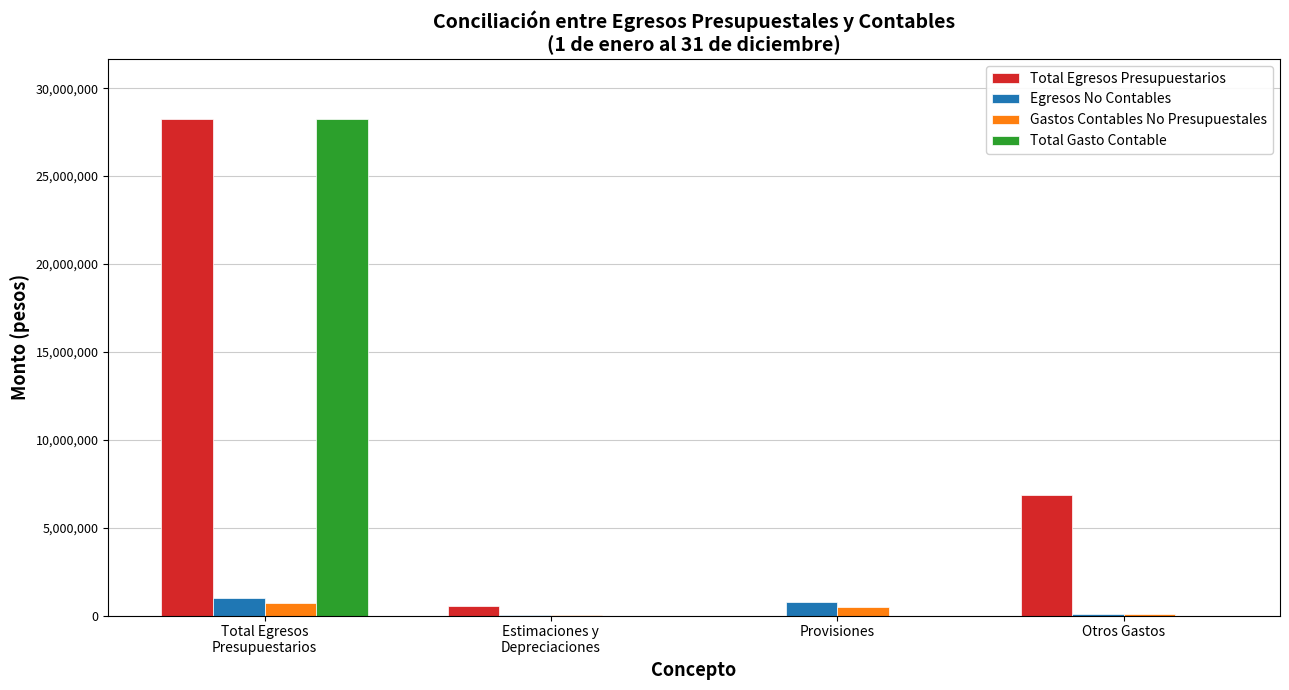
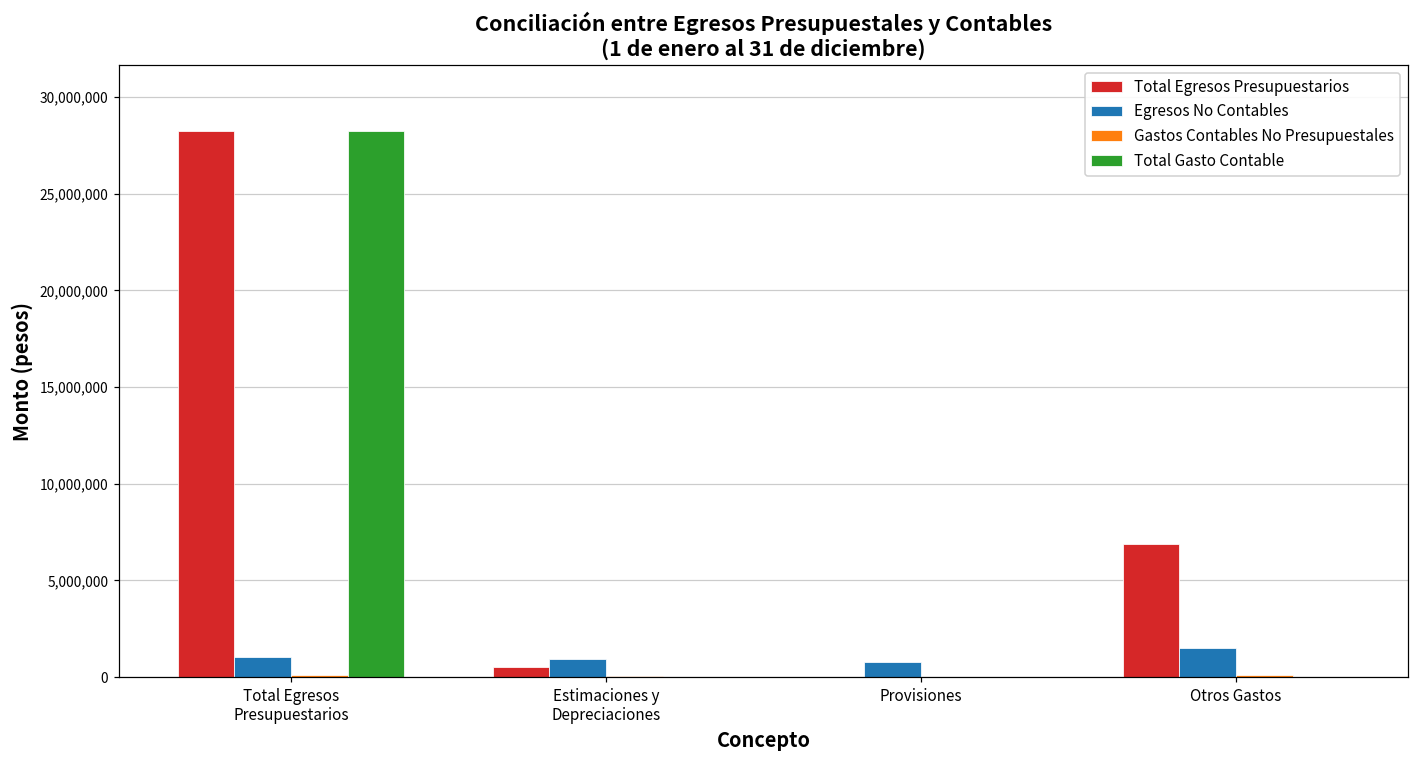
Gastos Contables No Presupuestales, Total Egresos Presupuestarios: 700,000 -> 100,000
Egresos No Contables, Estimaciones y Depreciaciones: 0 -> 1,000,000
Gastos Contables No Presupuestales, Provisiones: 500,000 -> 0
Egresos No Contables, Otros Gastos: 100,000 -> 1,500,000
